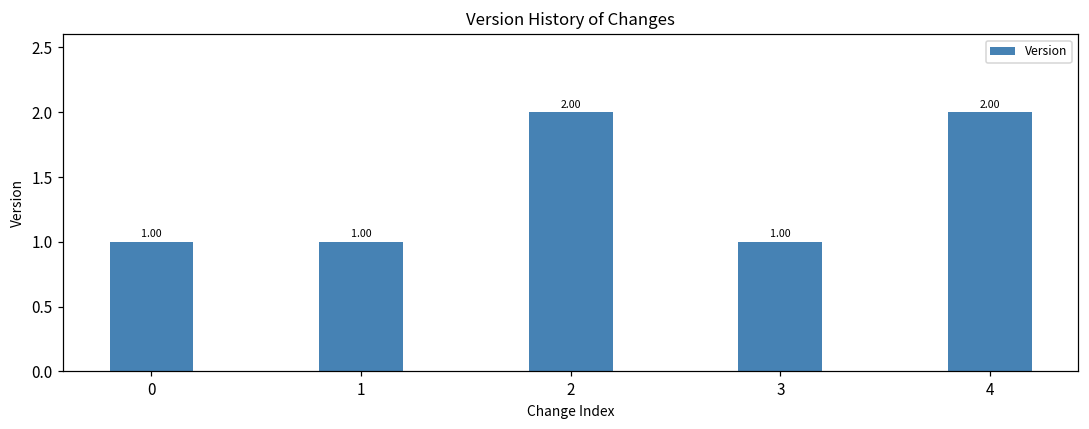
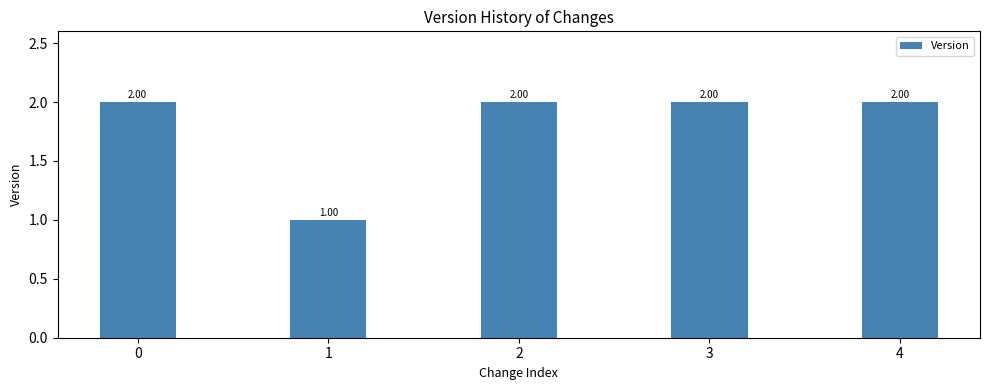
0: 1.00 -> 2.00
3: 1.00 -> 2.00
